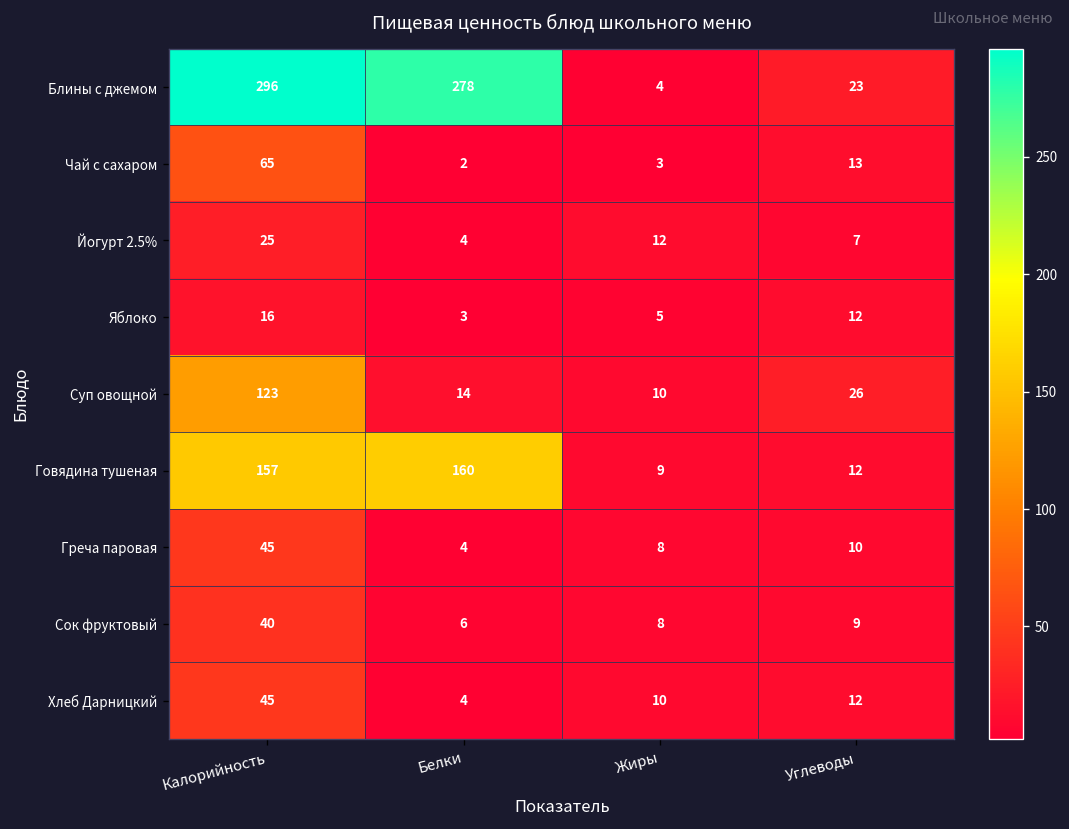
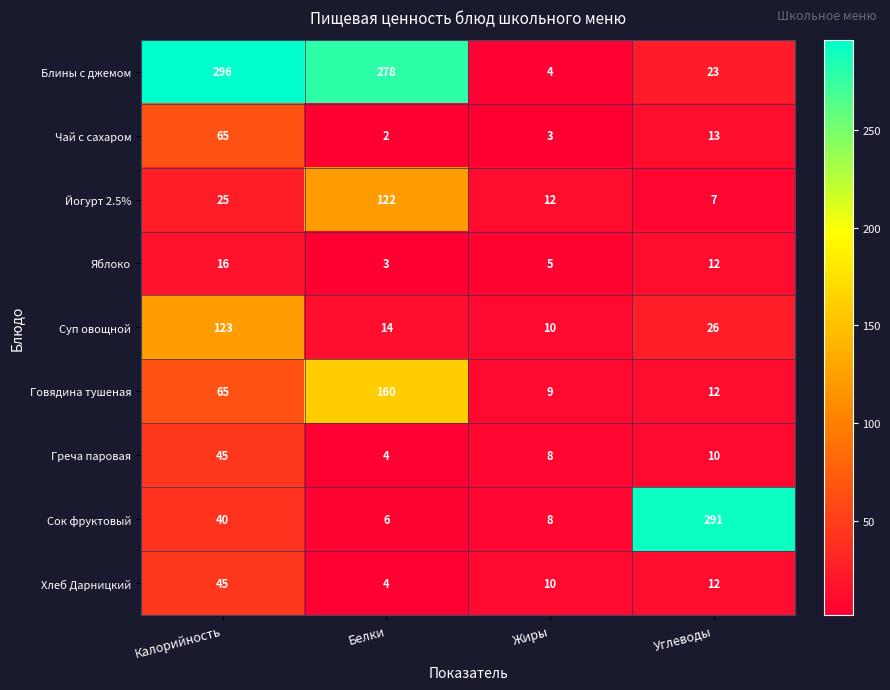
Йогурт 2.5%, Белки: 4 -> 122
Говядина тушеная, Калорийность: 157 -> 65
Сок фруктовый, Углеводы: 9 -> 291
